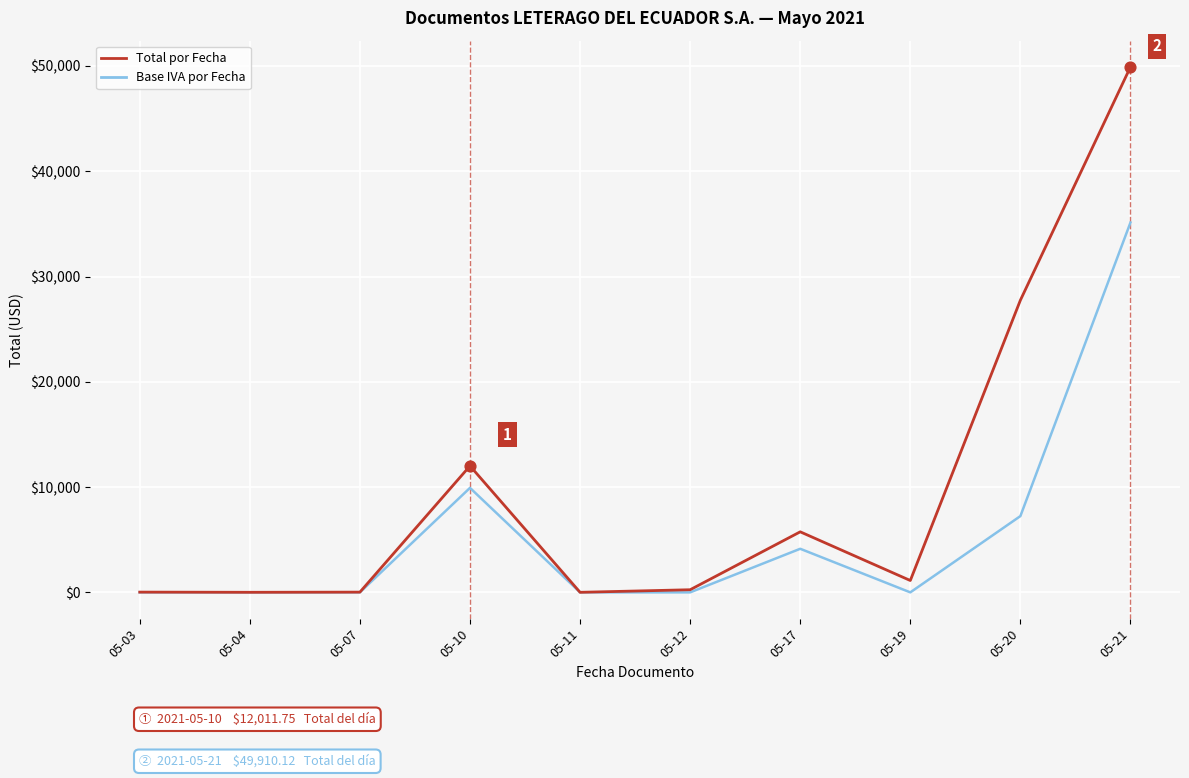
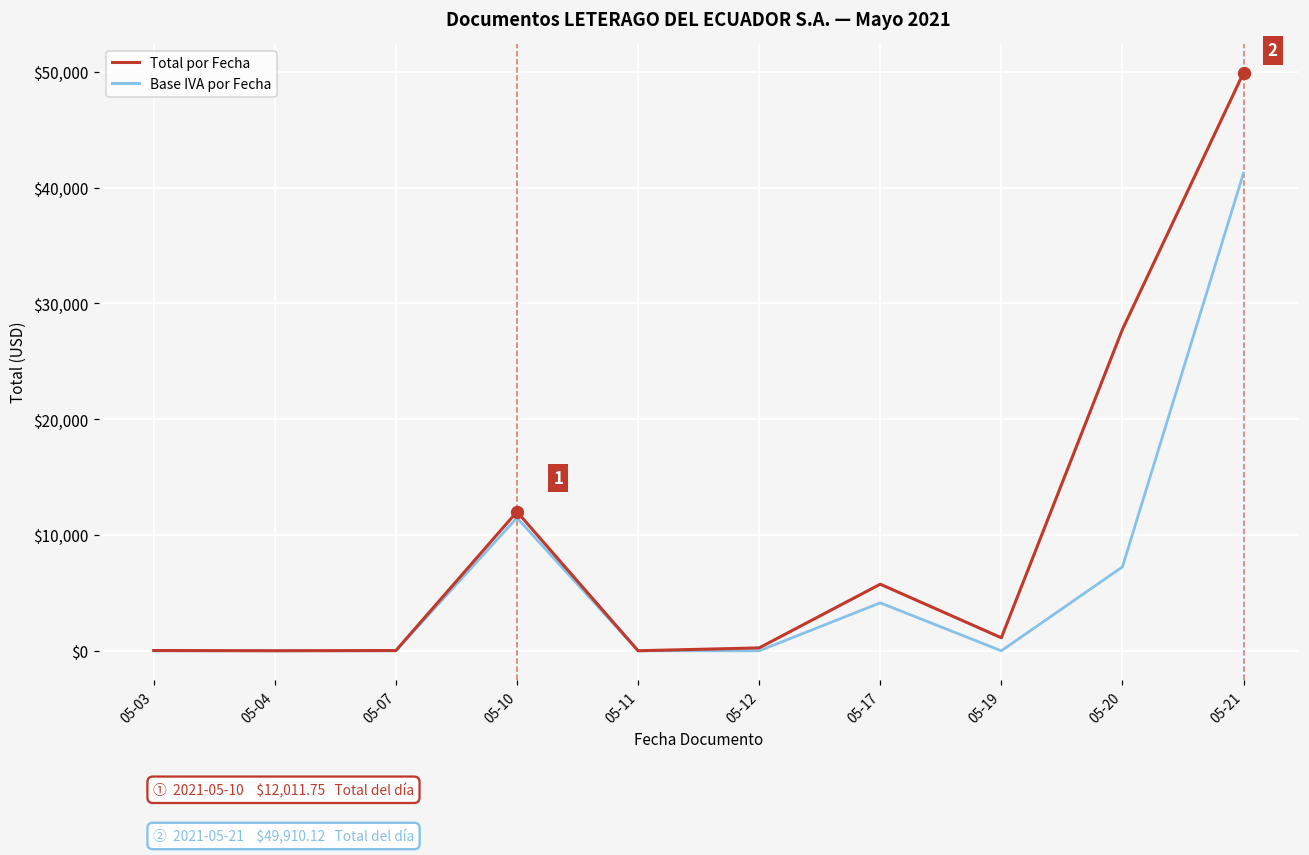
Base IVA por Fecha, 05-10: $9,900 -> $11,500
Base IVA por Fecha, 05-21: $35,100 -> $41,300
